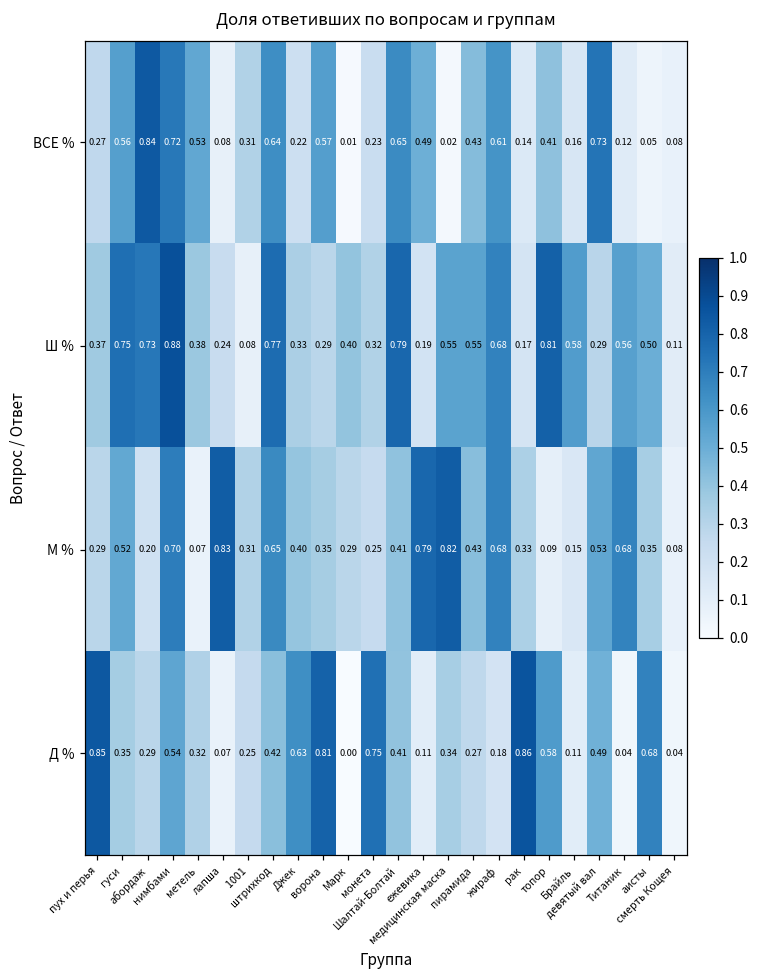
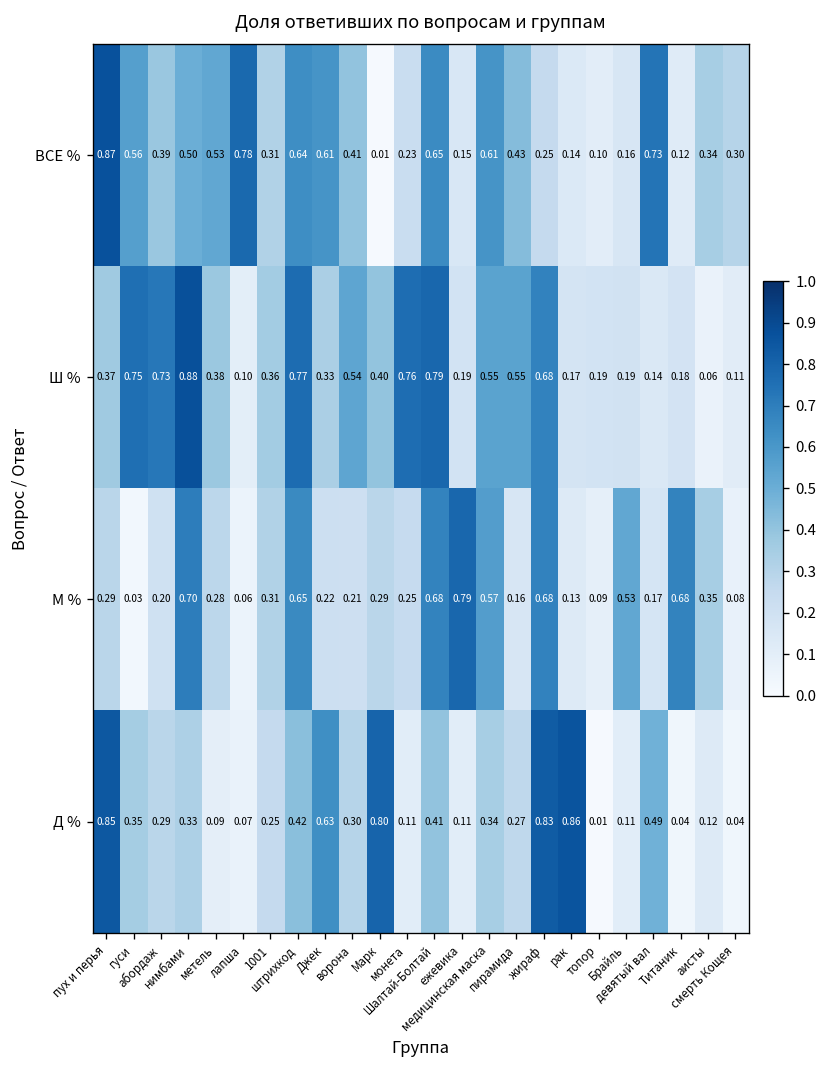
ВСЕ %, пух и перья: 0.27 -> 0.87
ВСЕ %, абордаж: 0.84 -> 0.39
ВСЕ %, нимбами: 0.72 -> 0.50
ВСЕ %, лапша: 0.08 -> 0.78
ВСЕ %, Джек: 0.22 -> 0.61
ВСЕ %, ворона: 0.57 -> 0.41
ВСЕ %, ежевика: 0.49 -> 0.15
ВСЕ %, медицинская маска: 0.02 -> 0.61
ВСЕ %, жираф: 0.61 -> 0.25
ВСЕ %, топор: 0.41 -> 0.10
ВСЕ %, аисты: 0.05 -> 0.34
ВСЕ %, смерть Кощея: 0.08 -> 0.30
Ш %, лапша: 0.24 -> 0.10
Ш %, 1001: 0.08 -> 0.36
Ш %, ворона: 0.29 -> 0.54
Ш %, монета: 0.32 -> 0.76
Ш %, топор: 0.81 -> 0.19
Ш %, Брайль: 0.58 -> 0.19
Ш %, девятый вал: 0.29 -> 0.14
Ш %, Титаник: 0.56 -> 0.18
Ш %, аисты: 0.50 -> 0.06
М %, гуси: 0.52 -> 0.03
М %, метель: 0.07 -> 0.28
М %, лапша: 0.83 -> 0.06
М %, Джек: 0.40 -> 0.22
М %, ворона: 0.35 -> 0.21
М %, Шалтай-Болтай: 0.41 -> 0.68
М %, медицинская маска: 0.82 -> 0.57
М %, пирамида: 0.43 -> 0.16
М %, рак: 0.33 -> 0.13
М %, Брайль: 0.15 -> 0.53
М %, девятый вал: 0.53 -> 0.17
Д %, нимбами: 0.54 -> 0.33
Д %, метель: 0.32 -> 0.09
Д %, ворона: 0.81 -> 0.30
Д %, Марк: 0.00 -> 0.80
Д %, монета: 0.75 -> 0.11
Д %, жираф: 0.18 -> 0.83
Д %, топор: 0.58 -> 0.01
Д %, аисты: 0.68 -> 0.12
